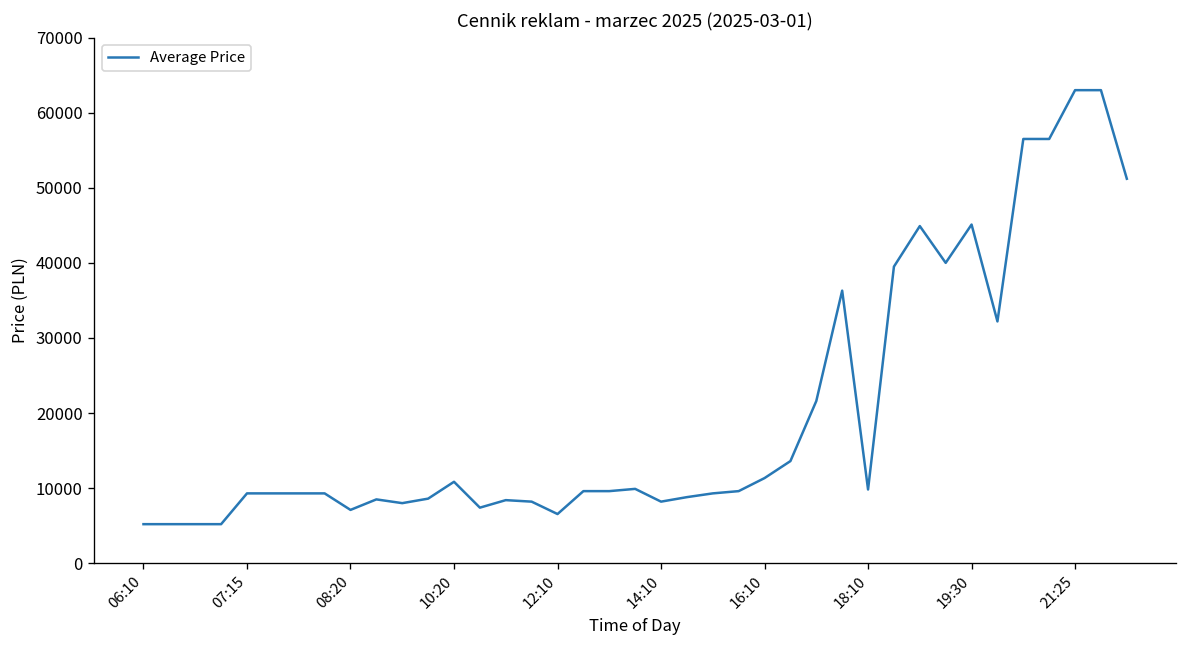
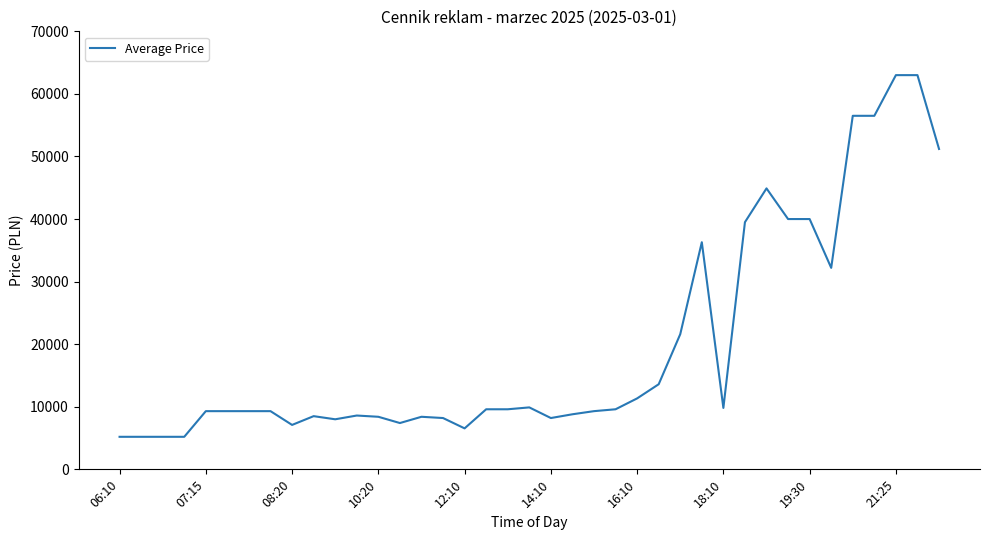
10:20: 11000 -> 8000
19:30: 45000 -> 40000
